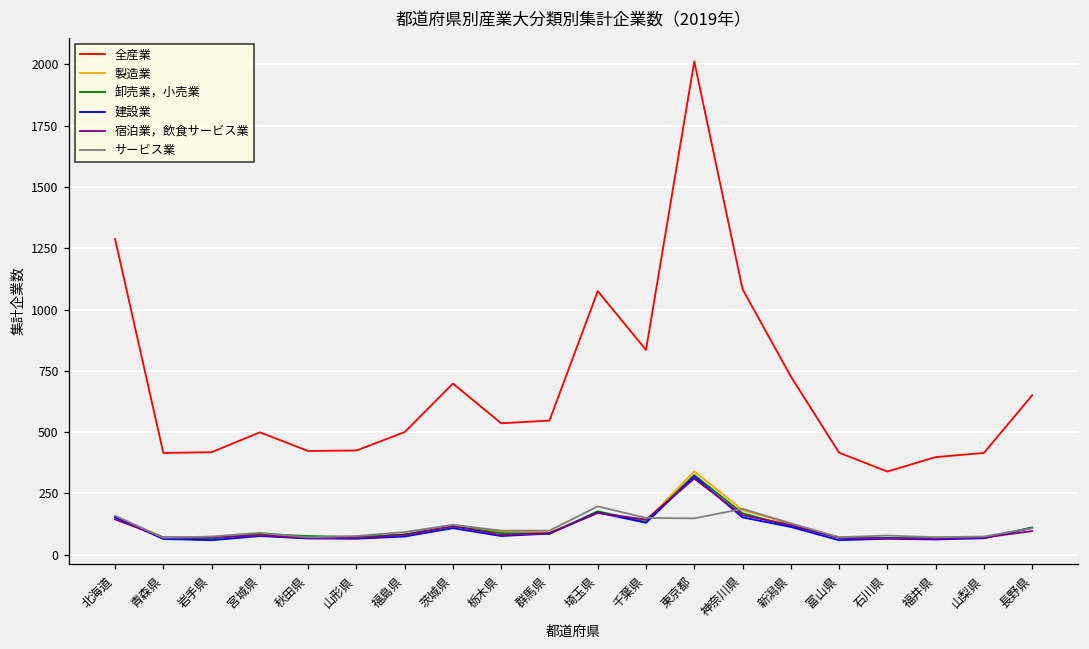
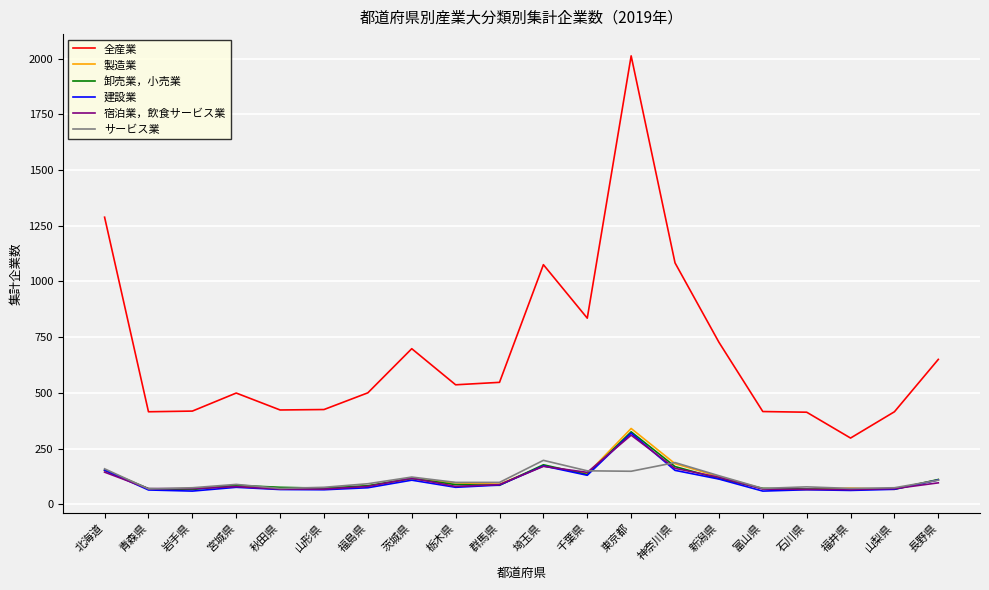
全産業, 石川県: 340 -> 410
全産業, 福井県: 400 -> 300
